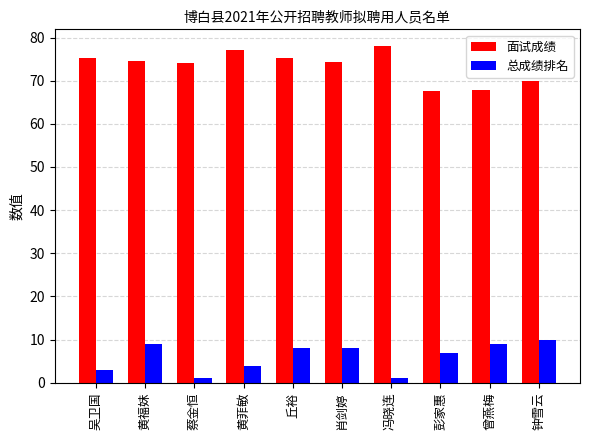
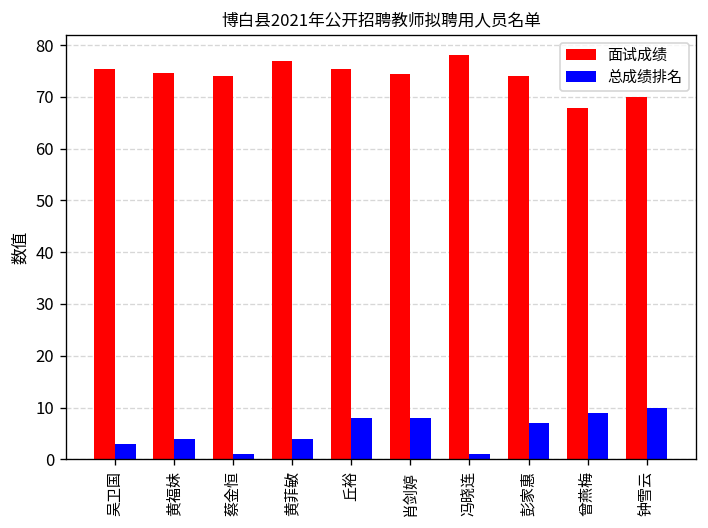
总成绩排名, 黄福妹: 9 -> 4
面试成绩, 彭家惠: 68 -> 74
